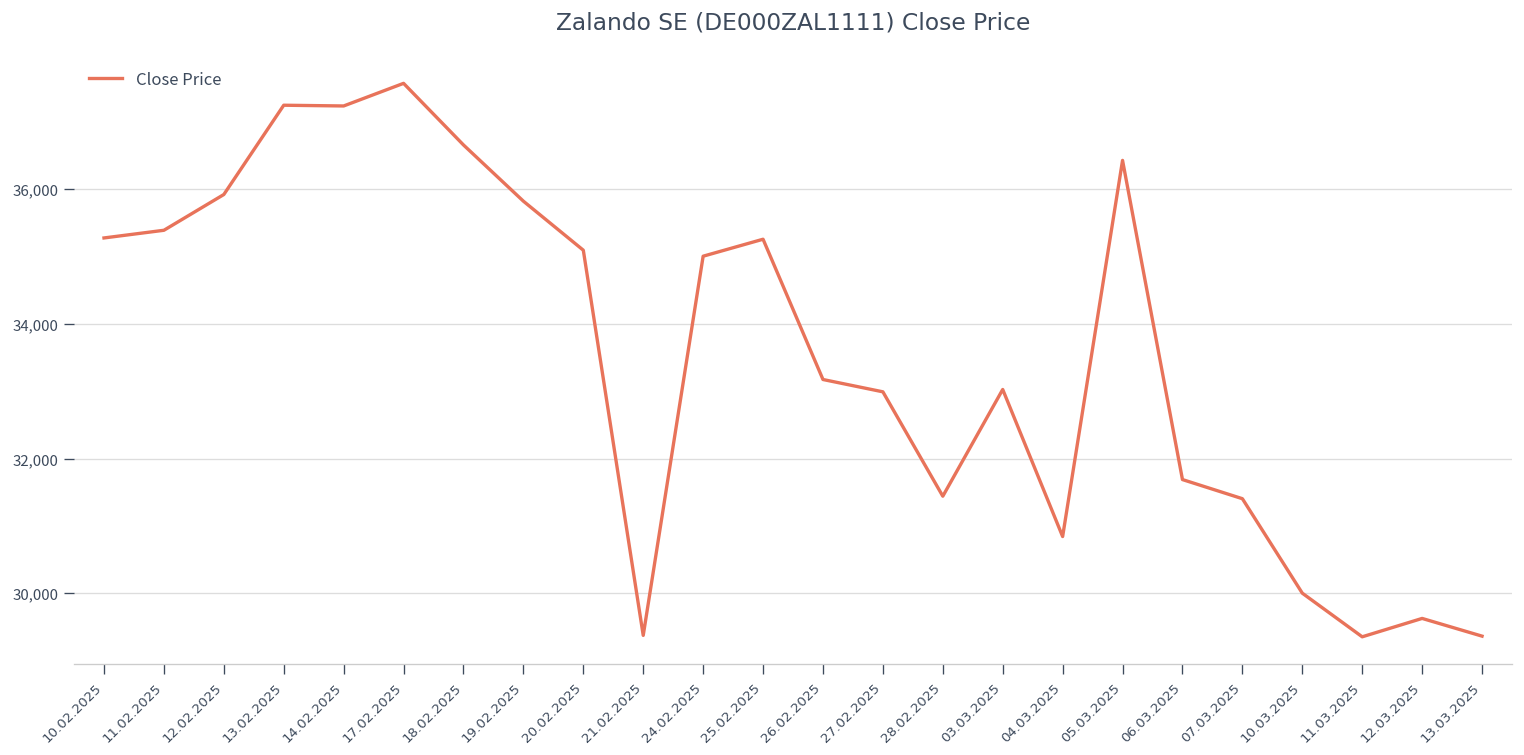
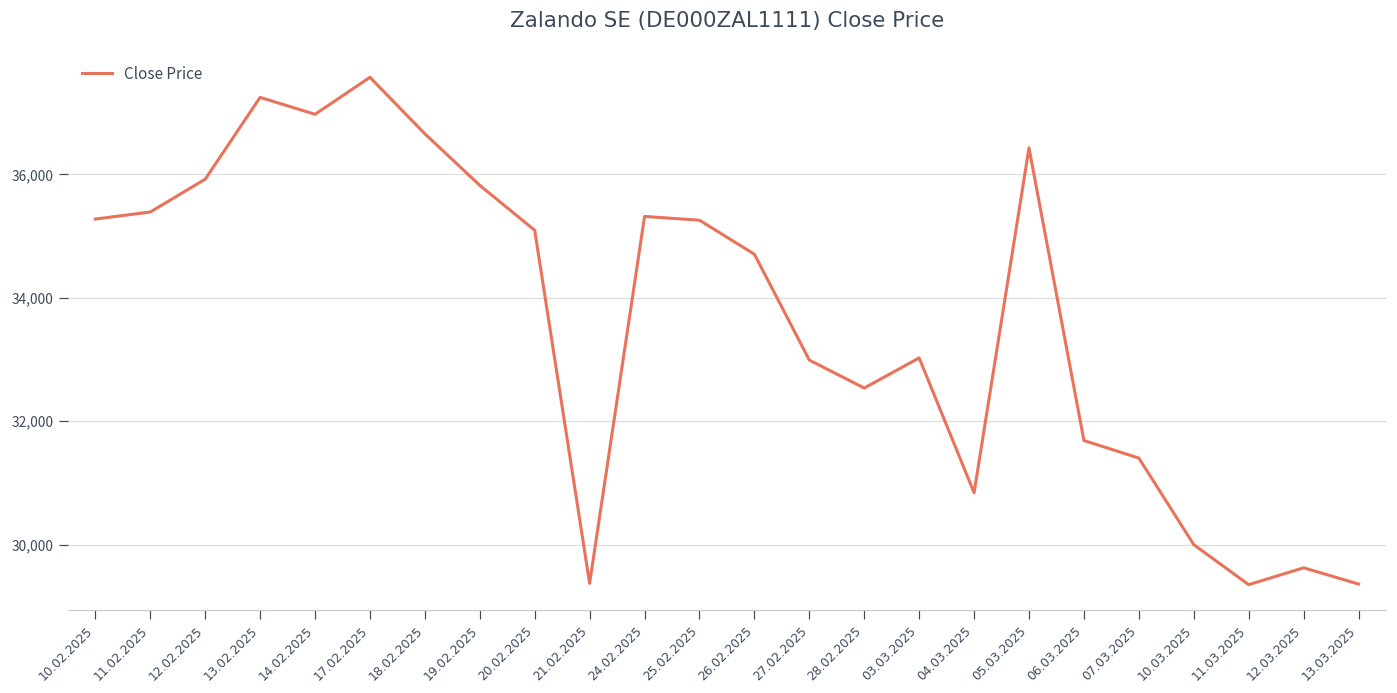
14.02.2025: 37,200 -> 37,000
24.02.2025: 35,000 -> 35,300
26.02.2025: 33,200 -> 34,700
28.02.2025: 31,400 -> 32,500
